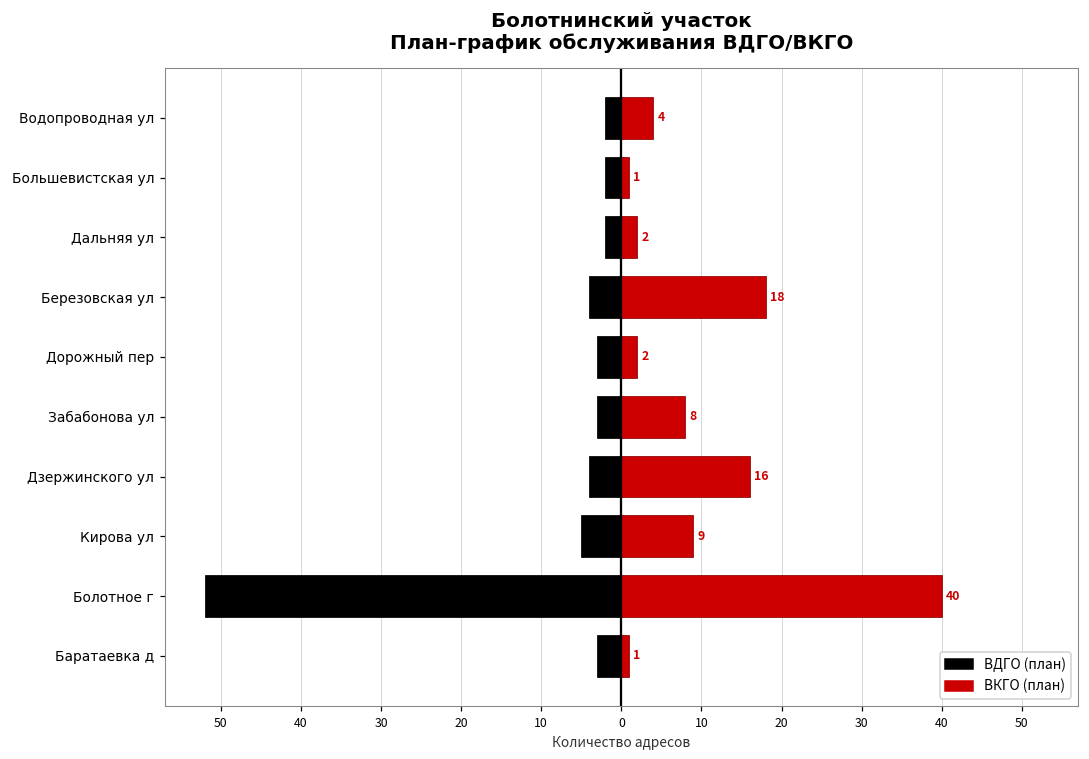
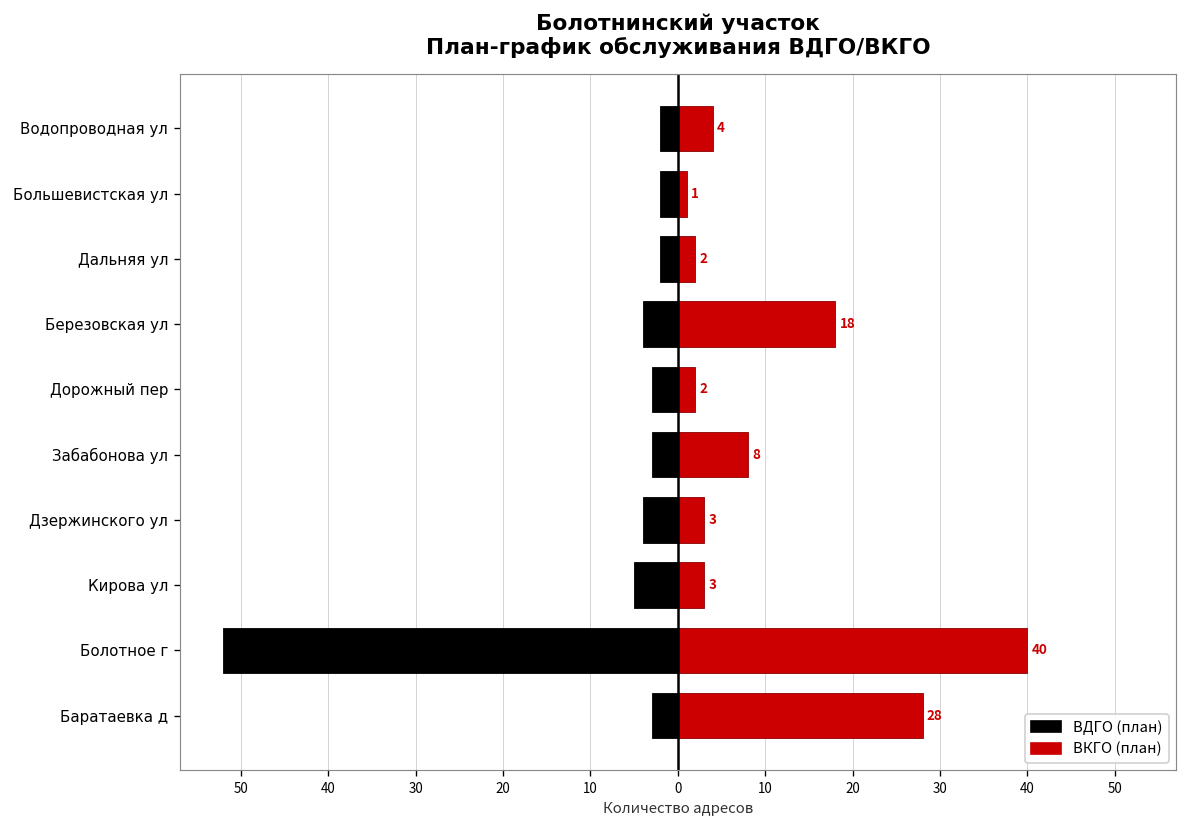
ВКГО (план), Дзержинского ул: 16 -> 3
ВКГО (план), Кирова ул: 9 -> 3
ВКГО (план), Баратаевка д: 1 -> 28
